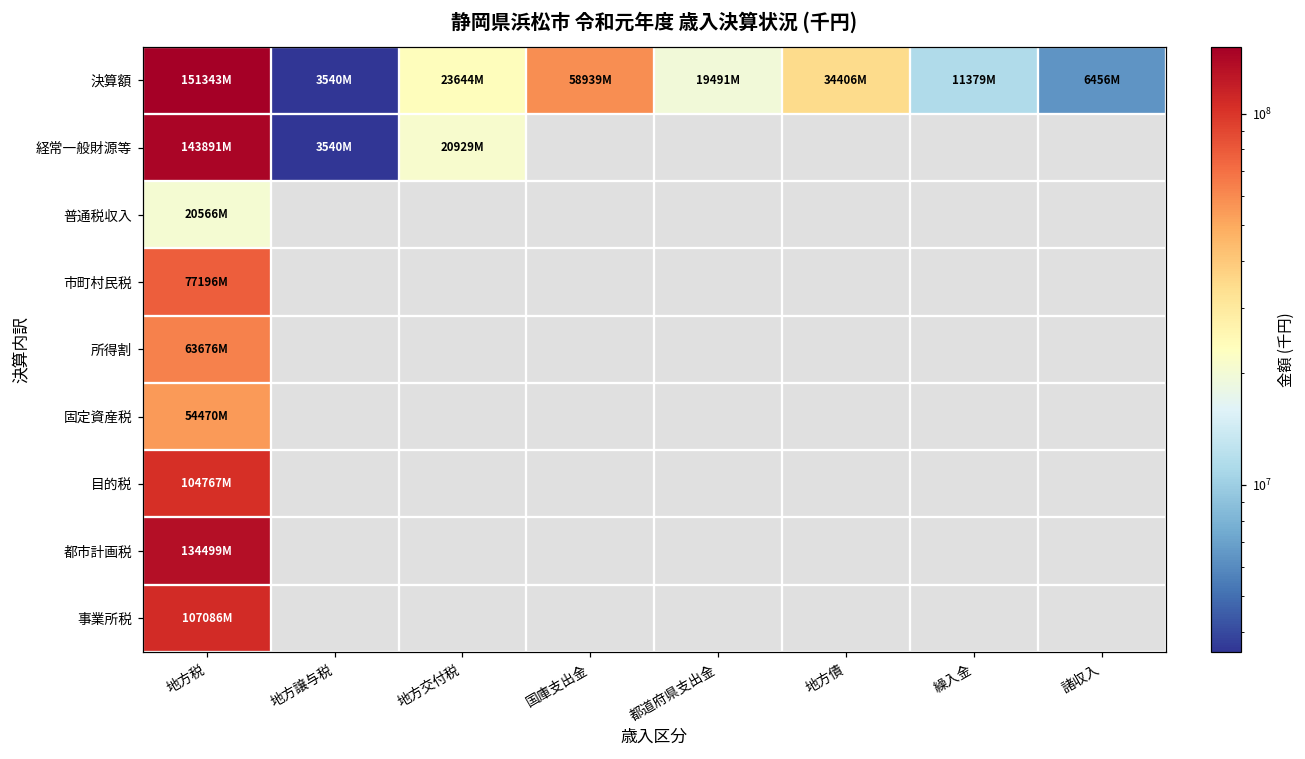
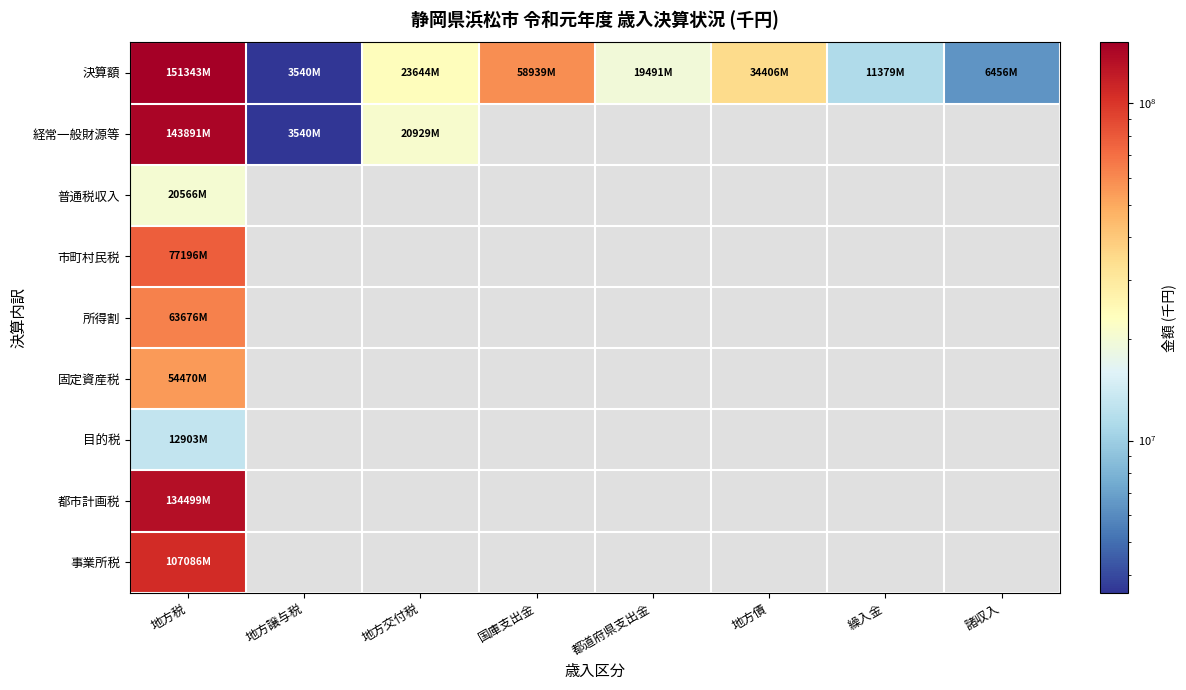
目的税, 地方税: 104767M -> 12903M
